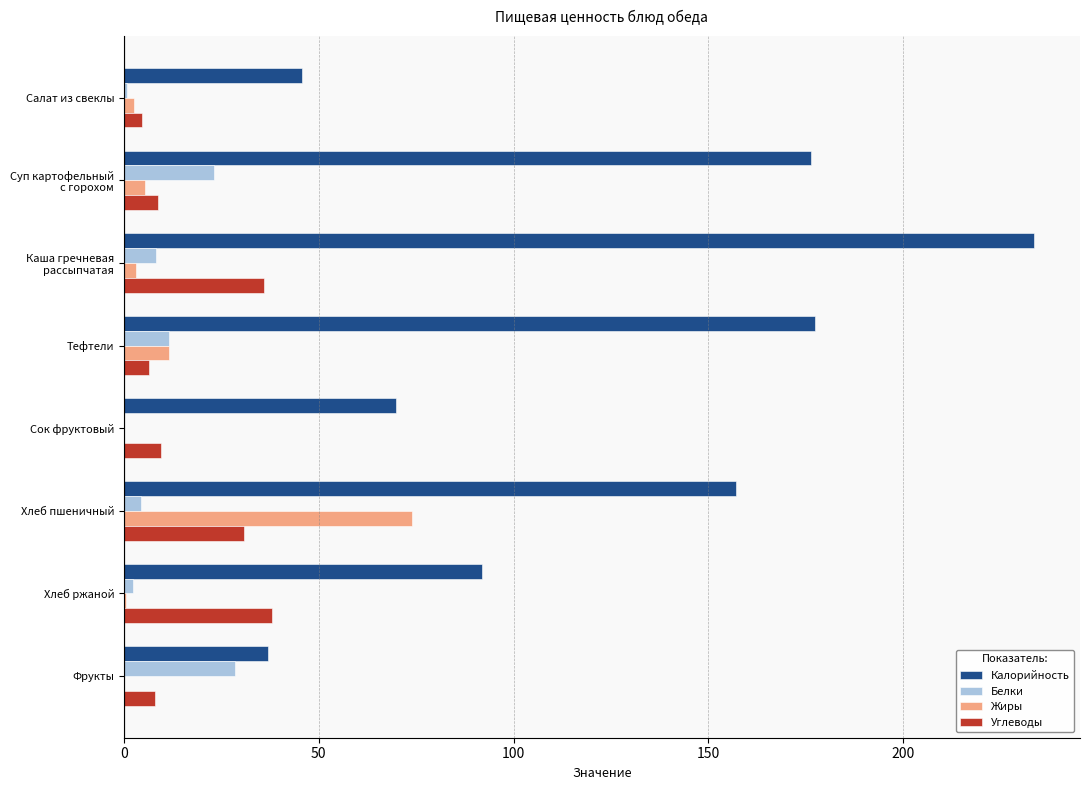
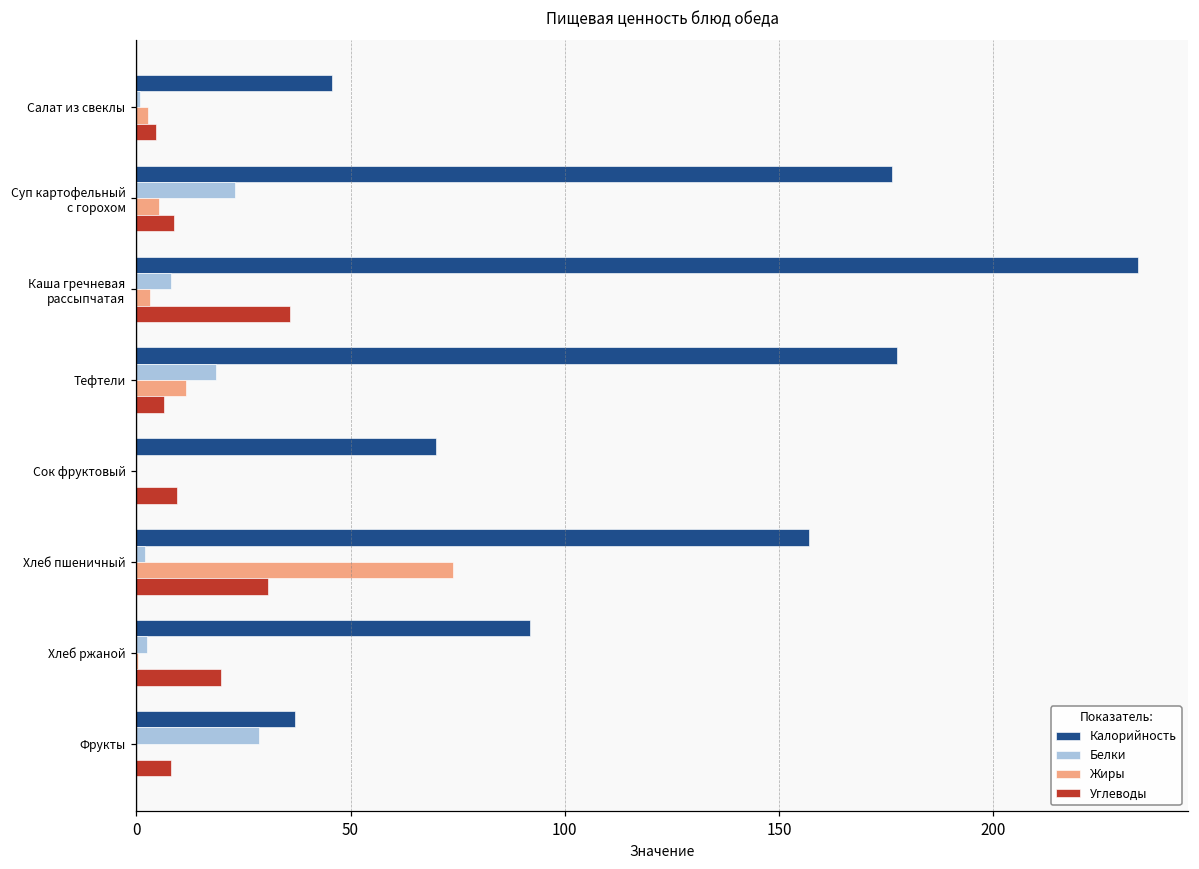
Белки, Тефтели: 12 -> 19
Белки, Хлеб пшеничный: 5 -> 2
Углеводы, Хлеб ржаной: 38 -> 20
